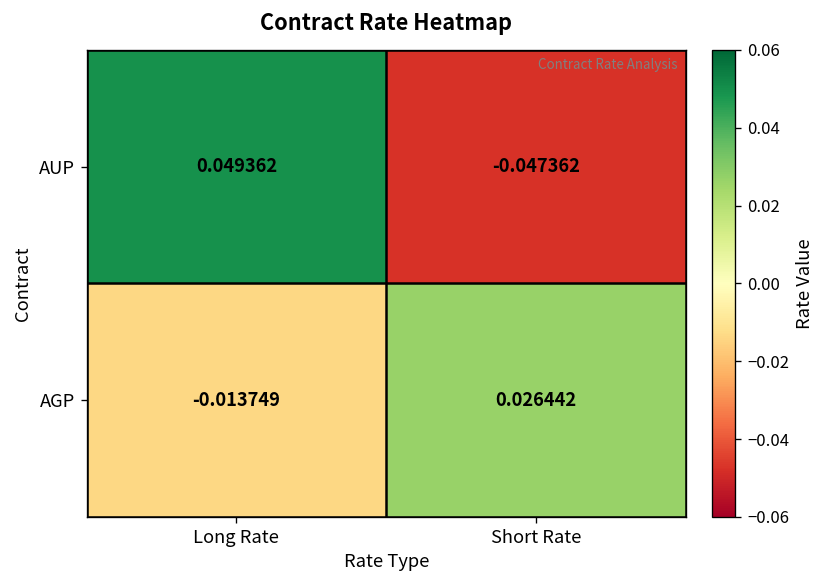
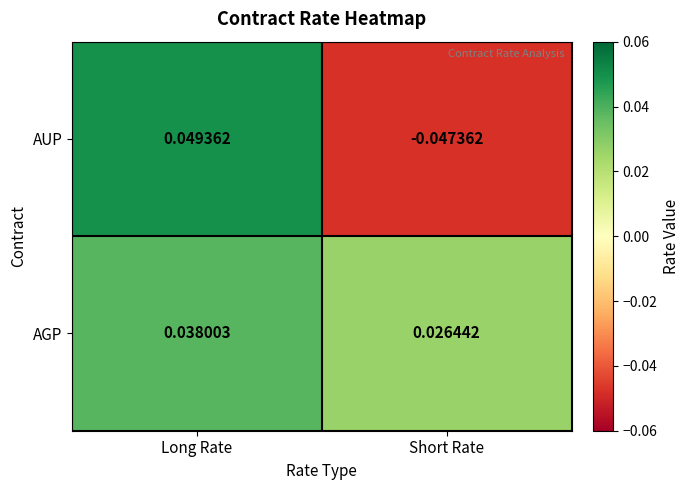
AGP, Long Rate: -0.013749 -> 0.038003
